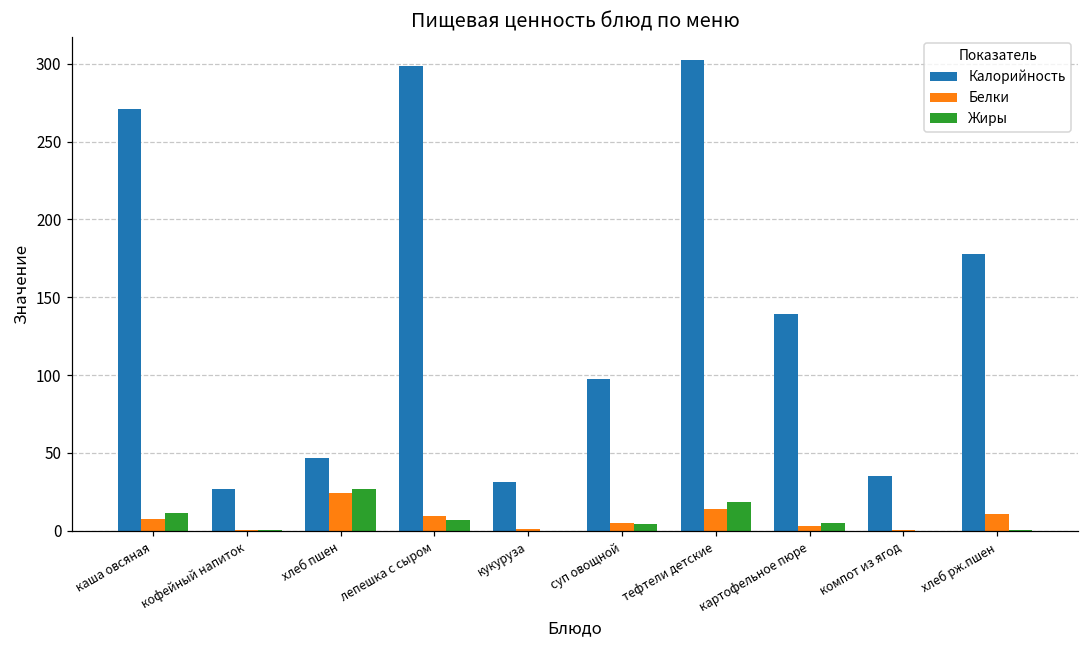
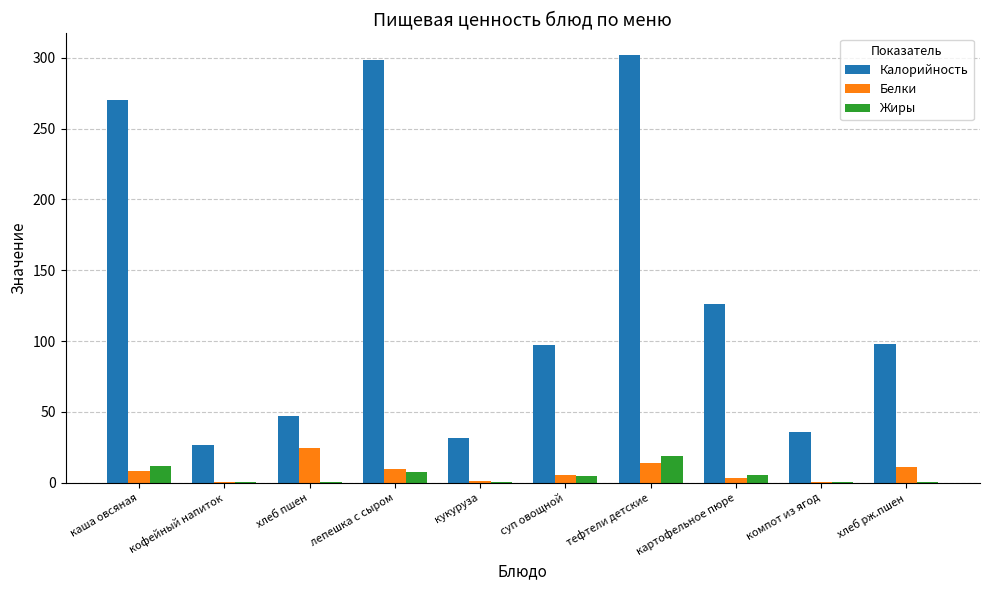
Жиры, хлеб пшен: 27 -> 0
Калорийность, картофельное пюре: 139 -> 126
Калорийность, хлеб рж.пшен: 178 -> 98
